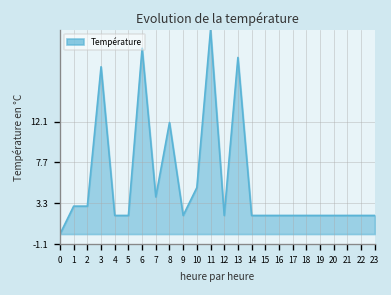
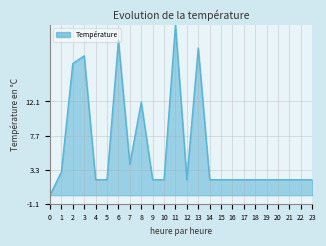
2: 3 -> 17
10: 5 -> 2
